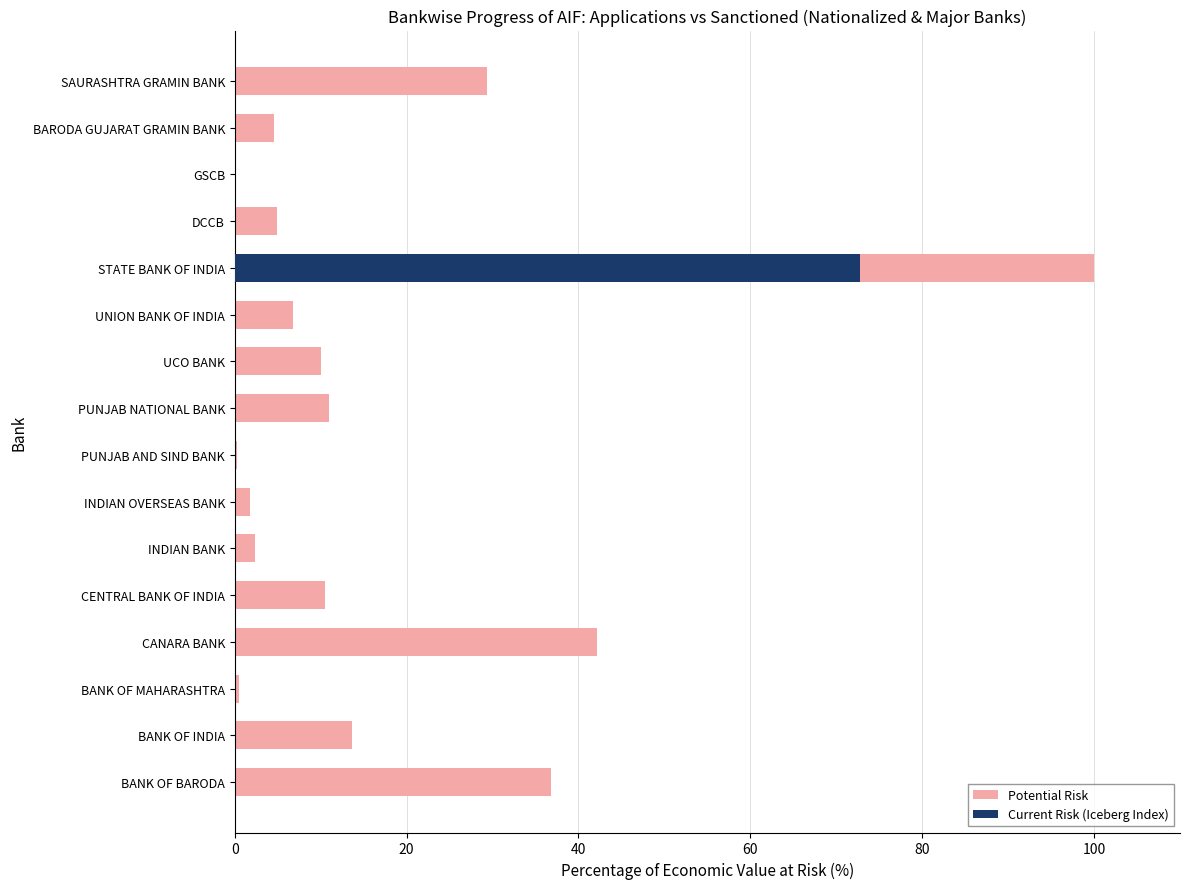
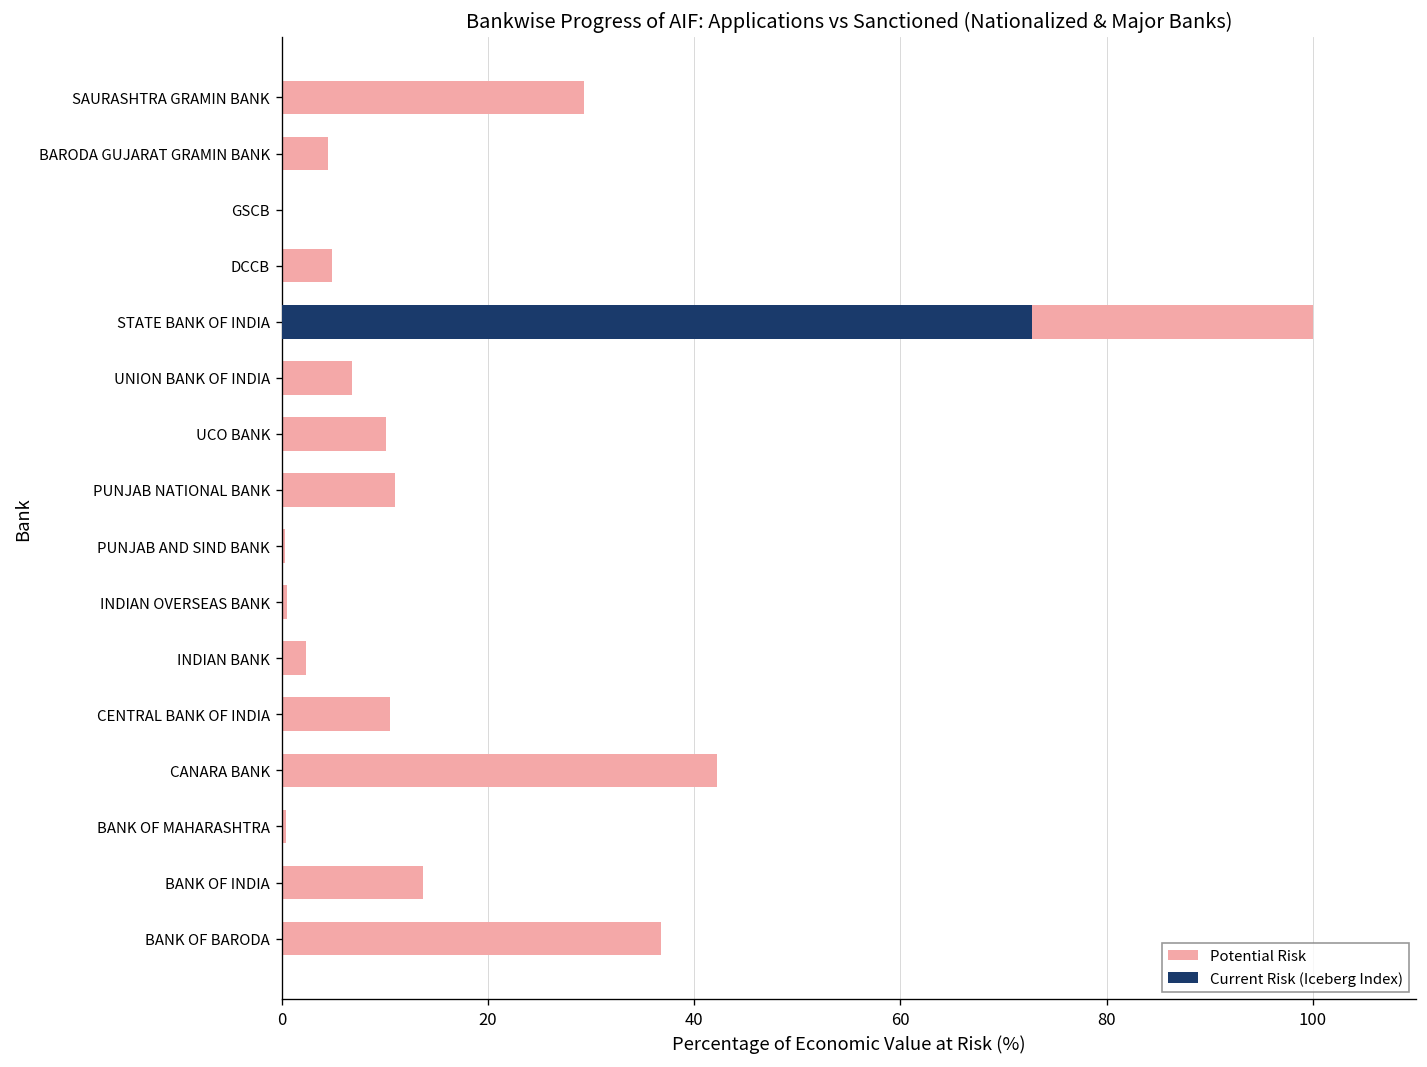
Potential Risk, INDIAN OVERSEAS BANK: 2 -> 1
